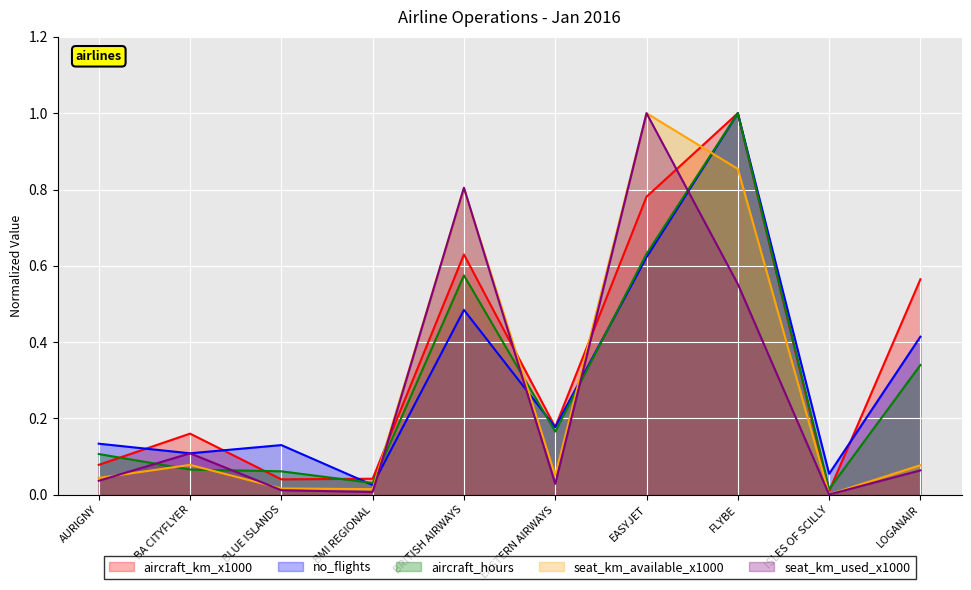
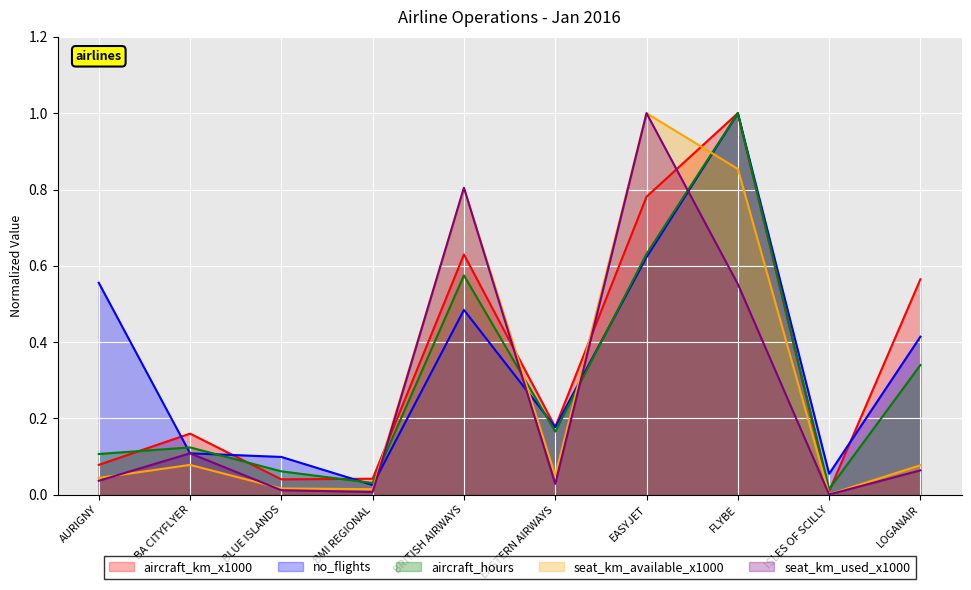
no_flights, AURIGNY: 0.13 -> 0.56
aircraft_hours, BA CITYFLYER: 0.07 -> 0.12
no_flights, BLUE ISLANDS: 0.13 -> 0.10
